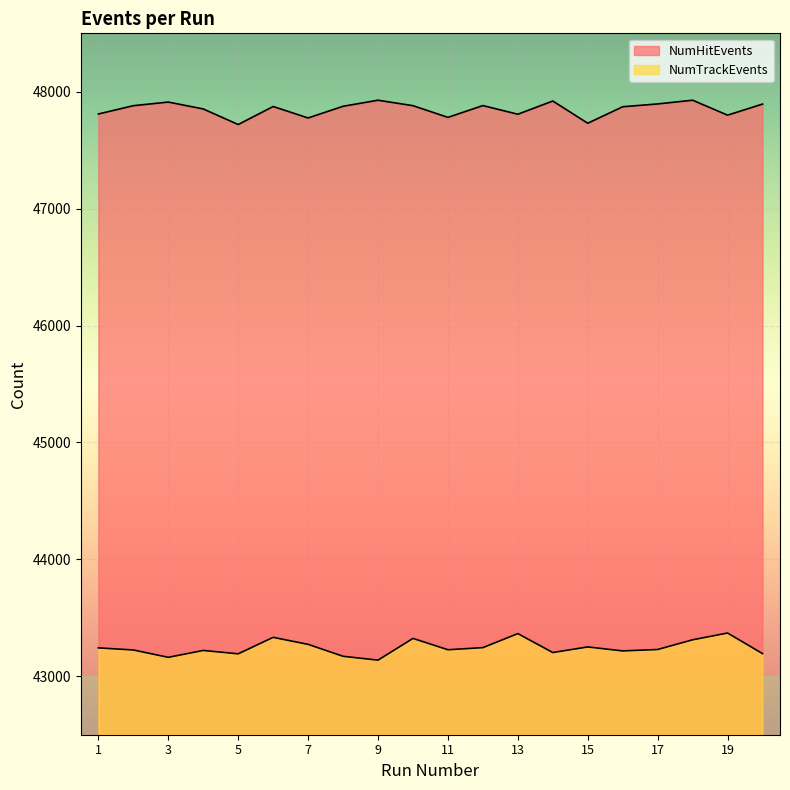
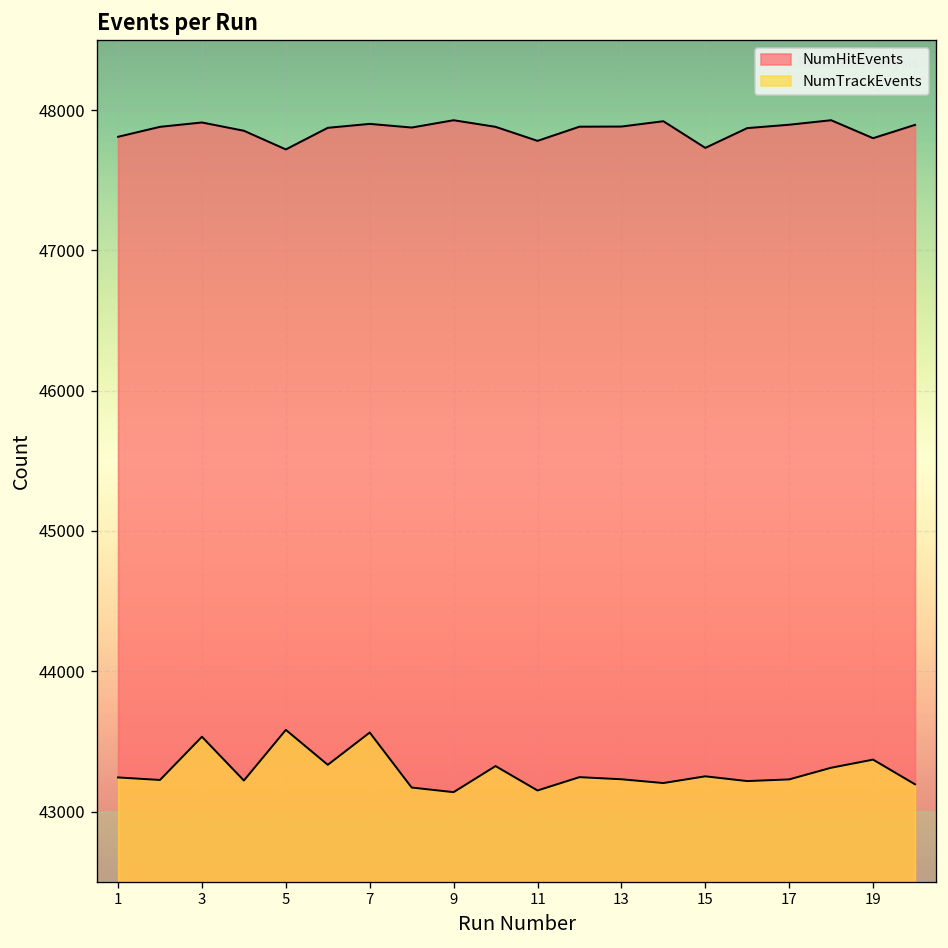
NumTrackEvents, 3: 43160 -> 43530
NumTrackEvents, 5: 43190 -> 43580
NumHitEvents, 7: 47780 -> 47900
NumTrackEvents, 7: 43270 -> 43560
NumTrackEvents, 11: 43230 -> 43150
NumHitEvents, 13: 47810 -> 47880
NumTrackEvents, 13: 43370 -> 43230
